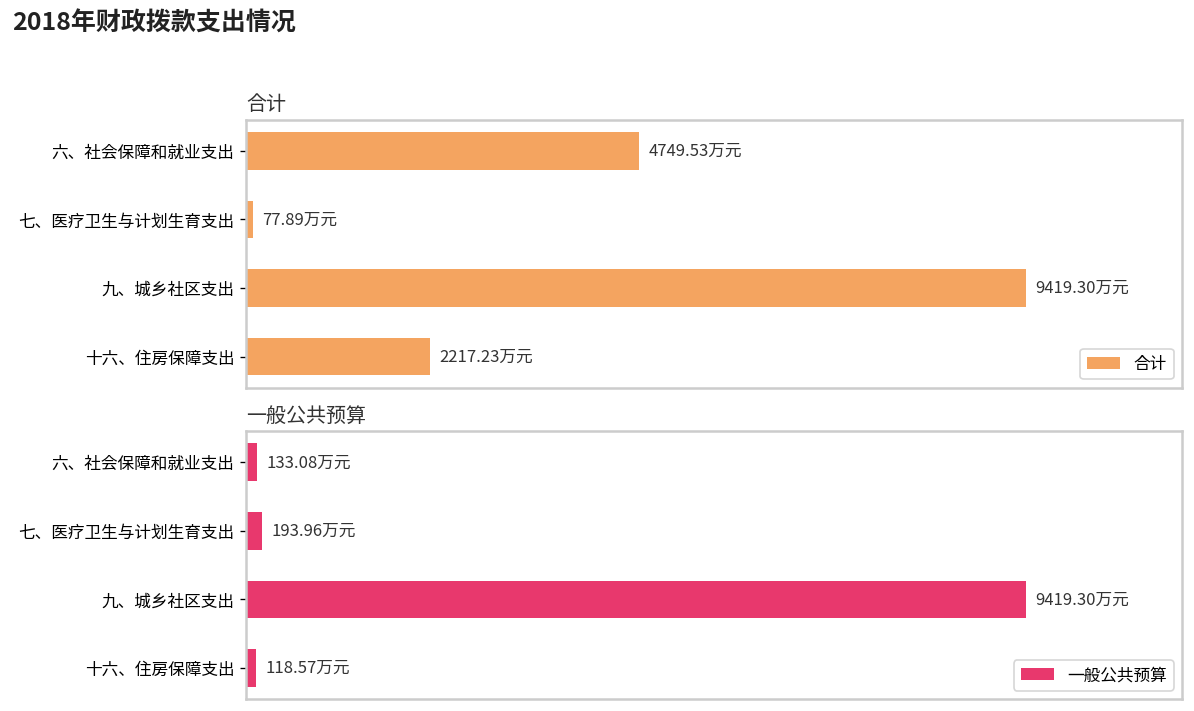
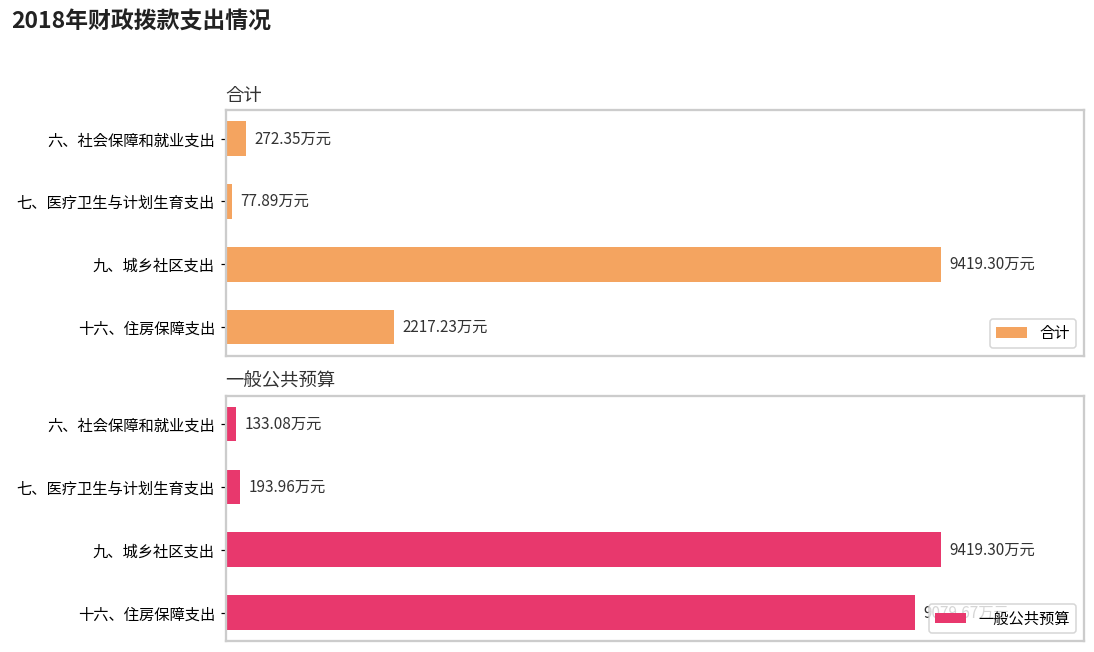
合计, 六、社会保障和就业支出: 4749.53 -> 272.35
一般公共预算, 十六、住房保障支出: 118.57 -> 9079.67
